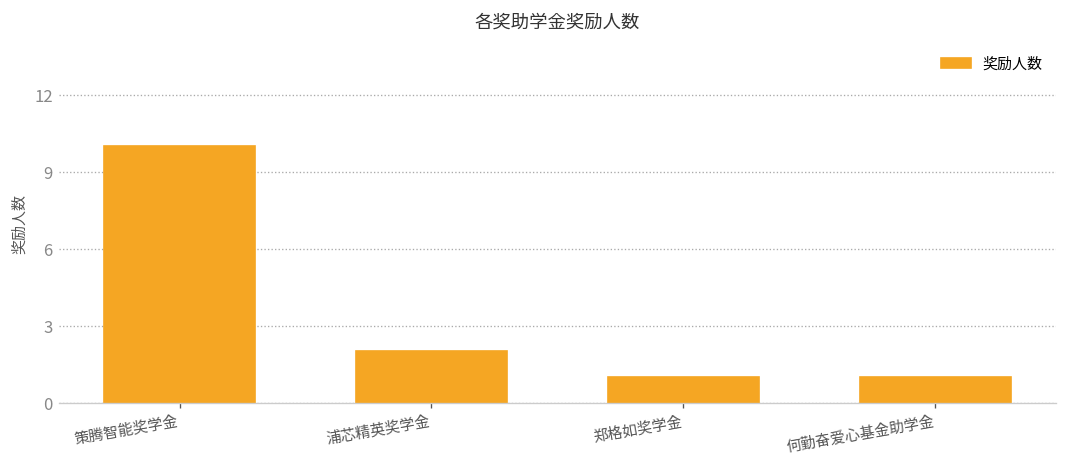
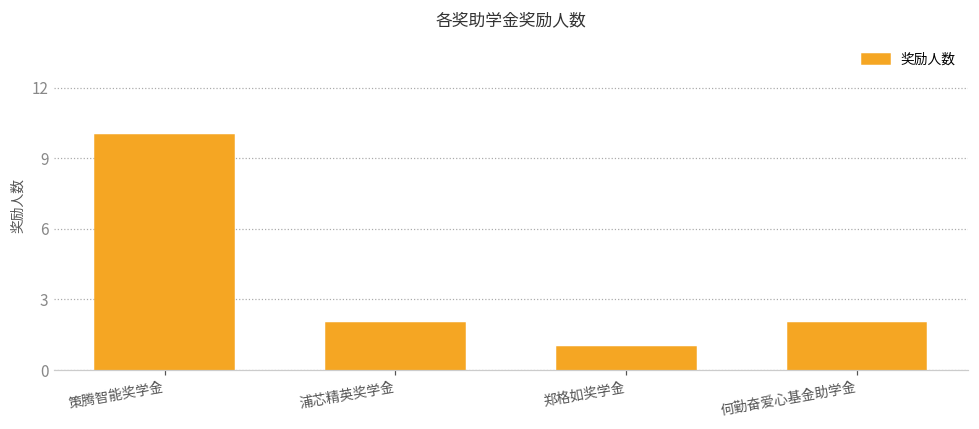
何勤奋爱心基金助学金: 1 -> 2
